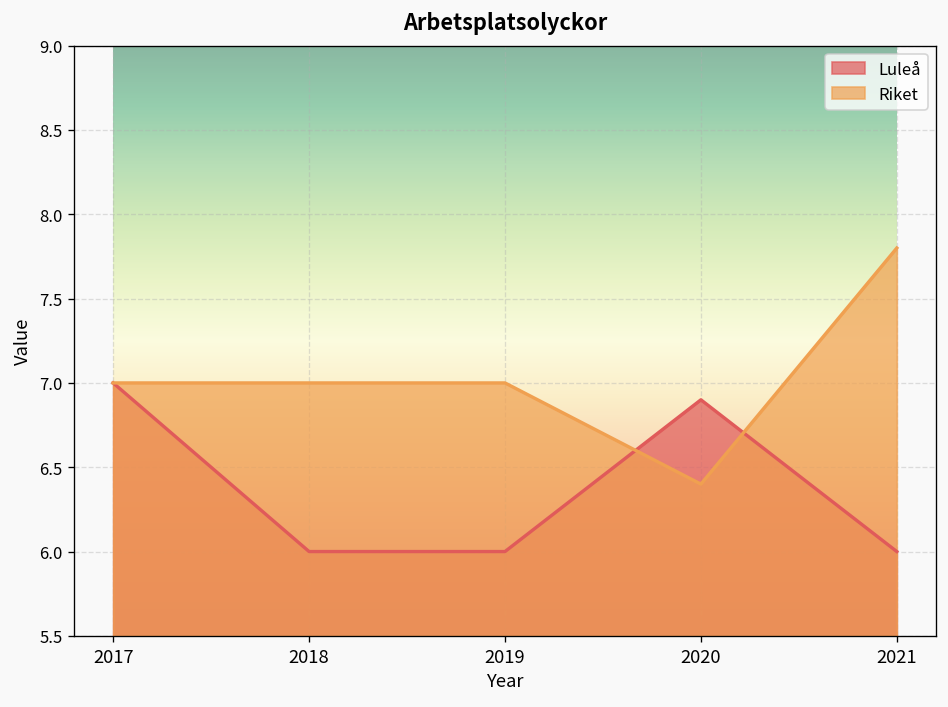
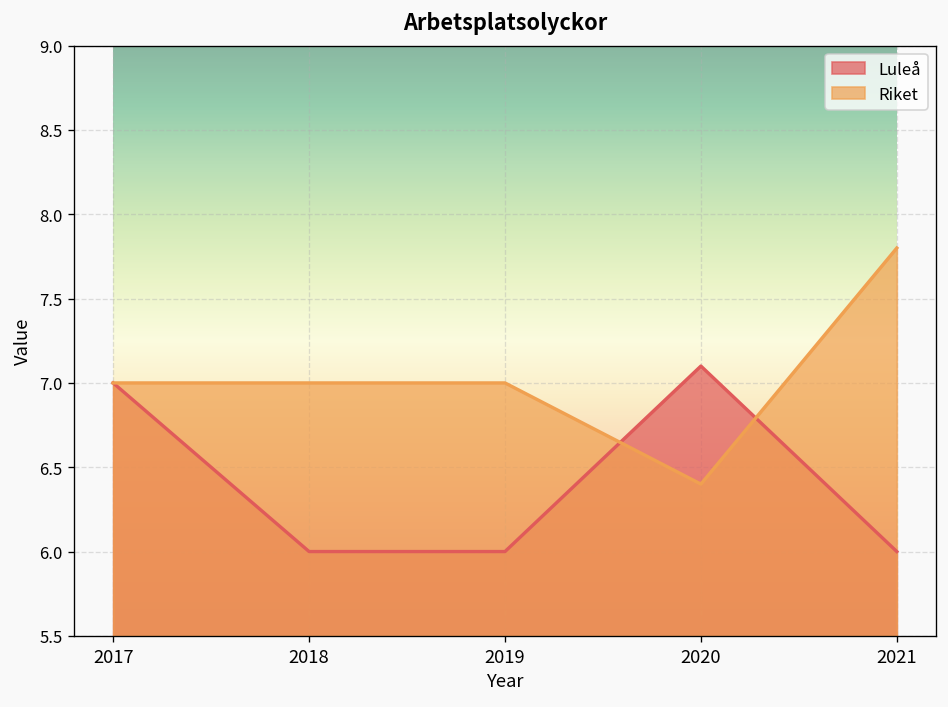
Luleå, 2020: 6.9 -> 7.1
